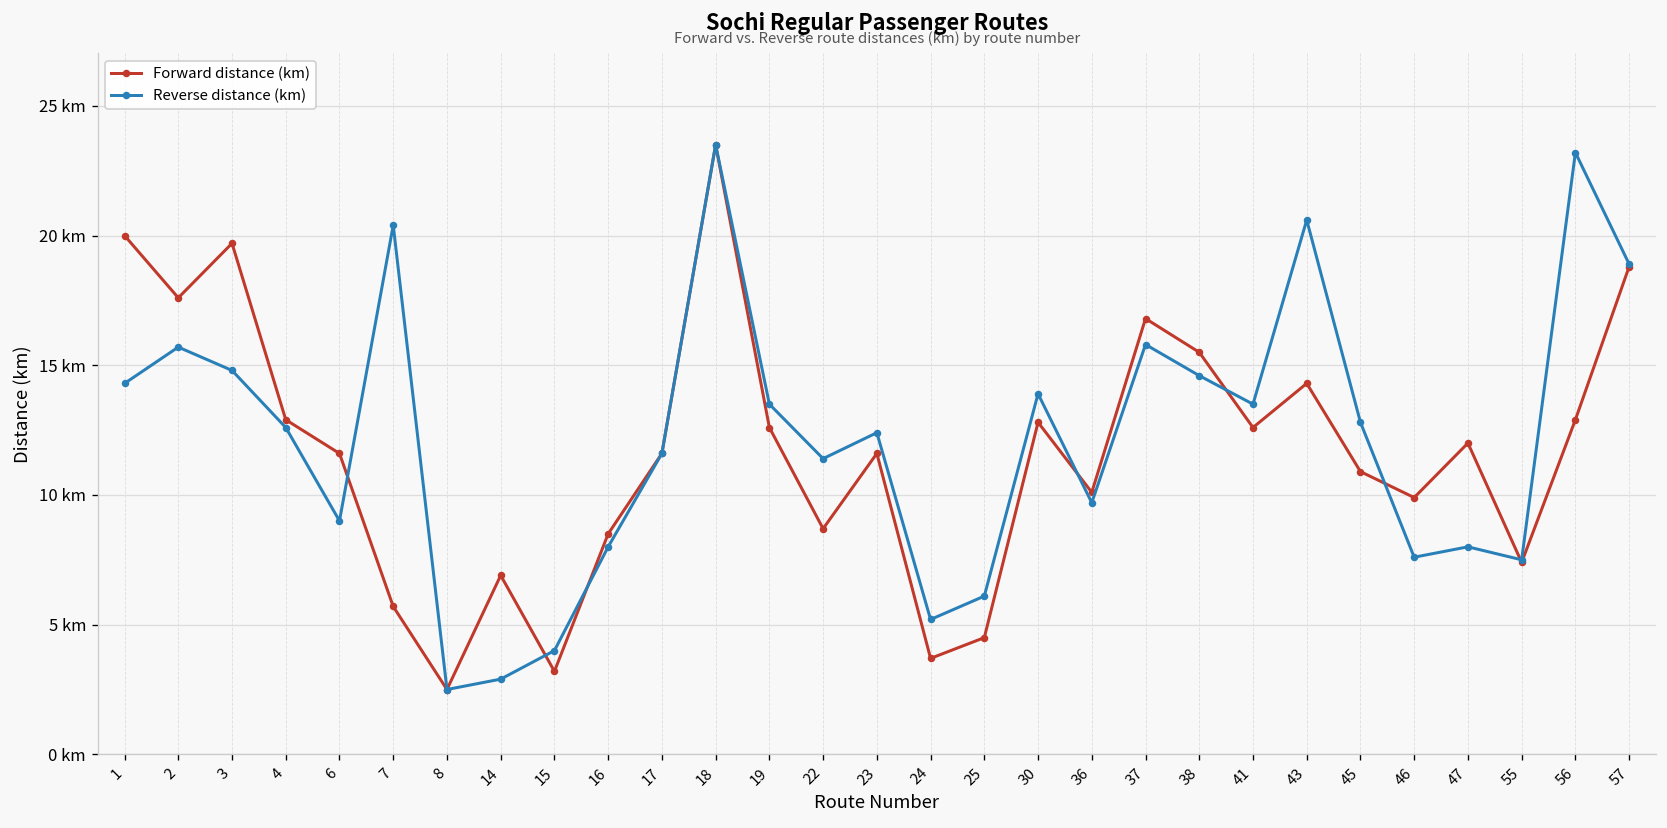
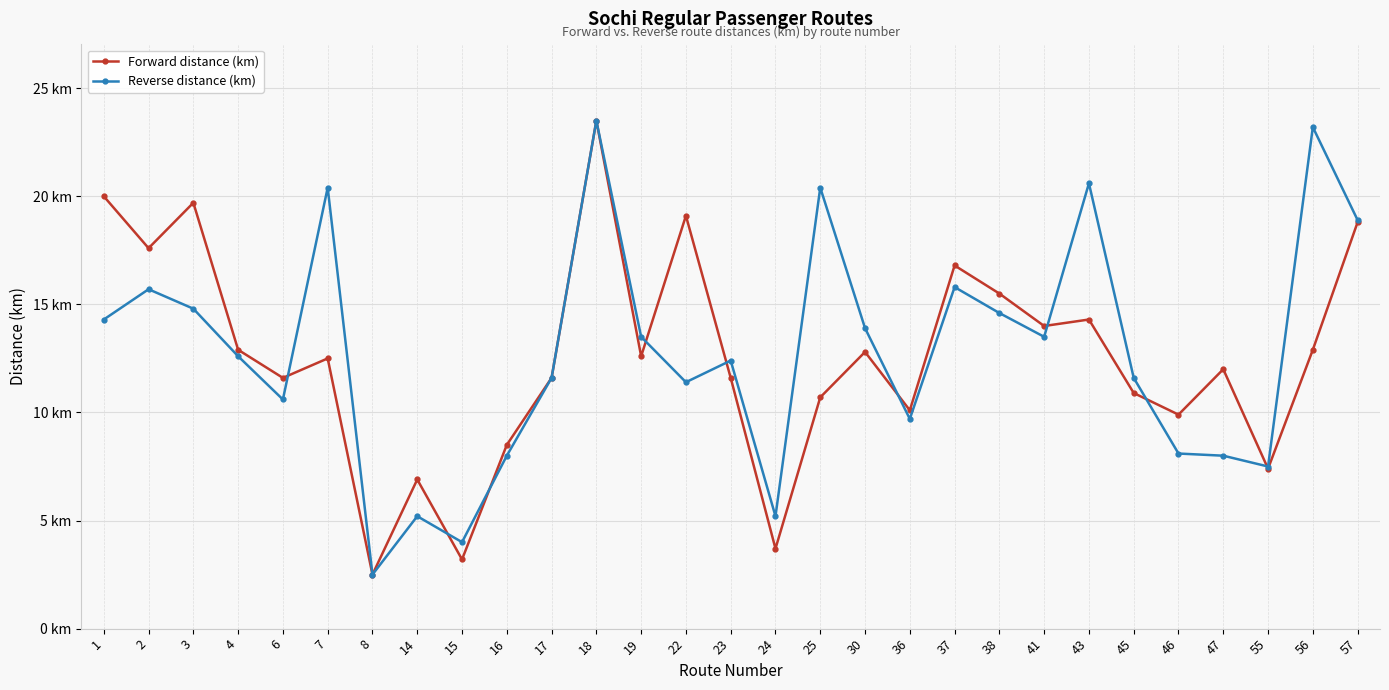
Reverse distance (km), 6: 9.0 km -> 10.6 km
Forward distance (km), 7: 5.7 km -> 12.5 km
Reverse distance (km), 14: 2.9 km -> 5.2 km
Forward distance (km), 22: 8.7 km -> 19.1 km
Forward distance (km), 25: 4.5 km -> 10.7 km
Reverse distance (km), 25: 6.1 km -> 20.4 km
Forward distance (km), 41: 12.6 km -> 14.0 km
Reverse distance (km), 45: 12.8 km -> 11.6 km
Reverse distance (km), 46: 7.6 km -> 8.1 km
